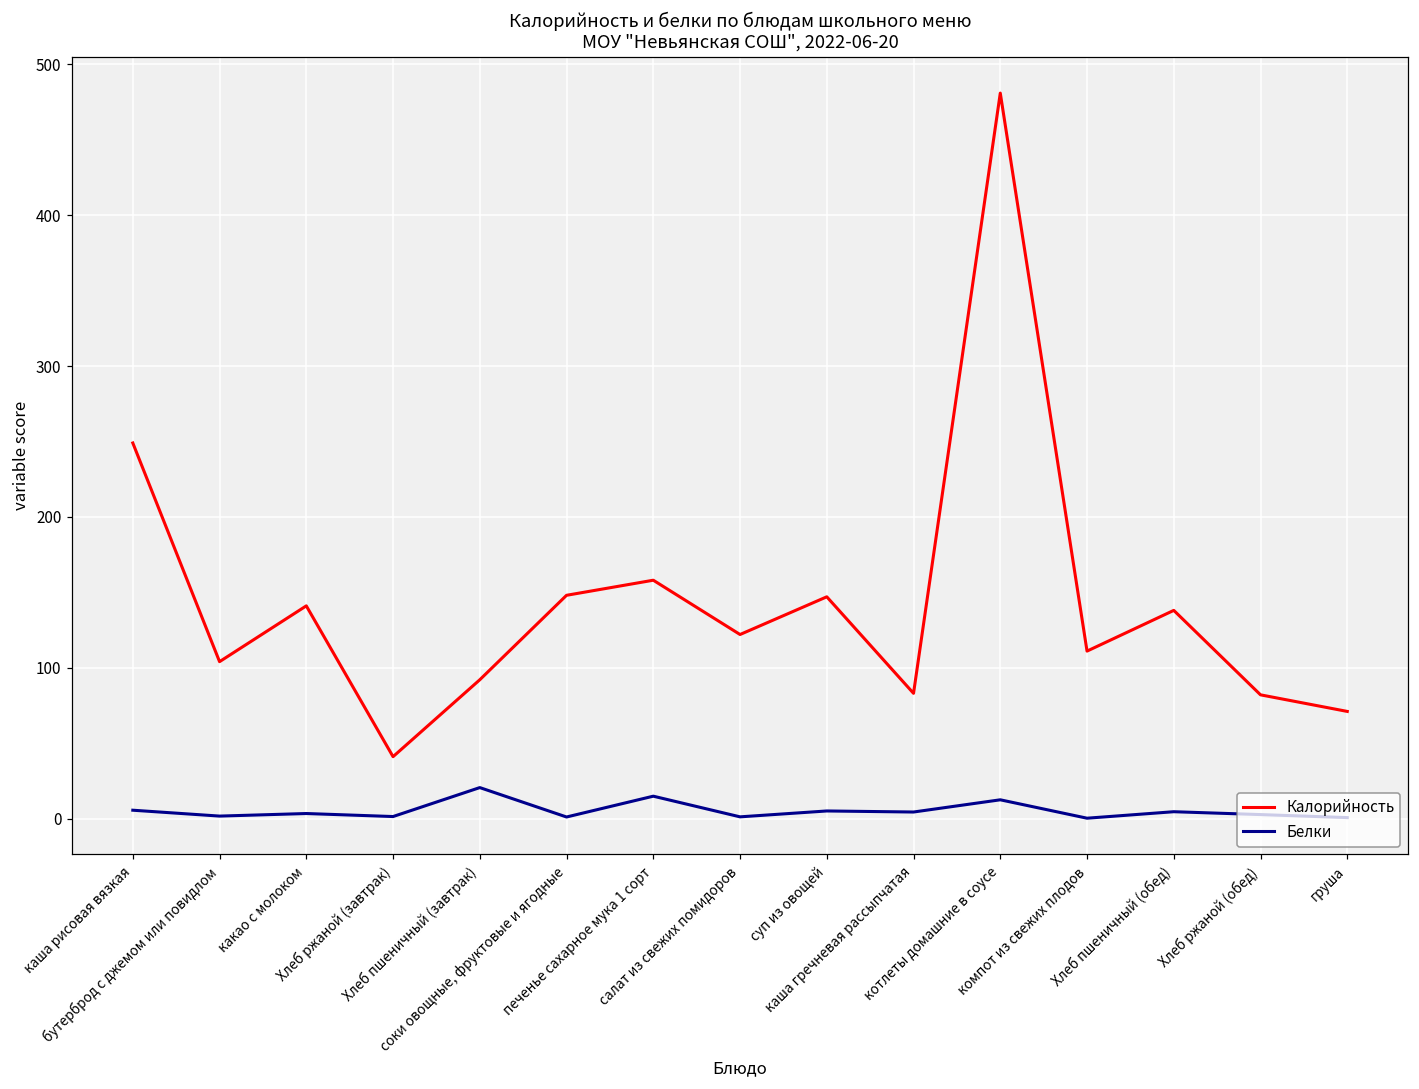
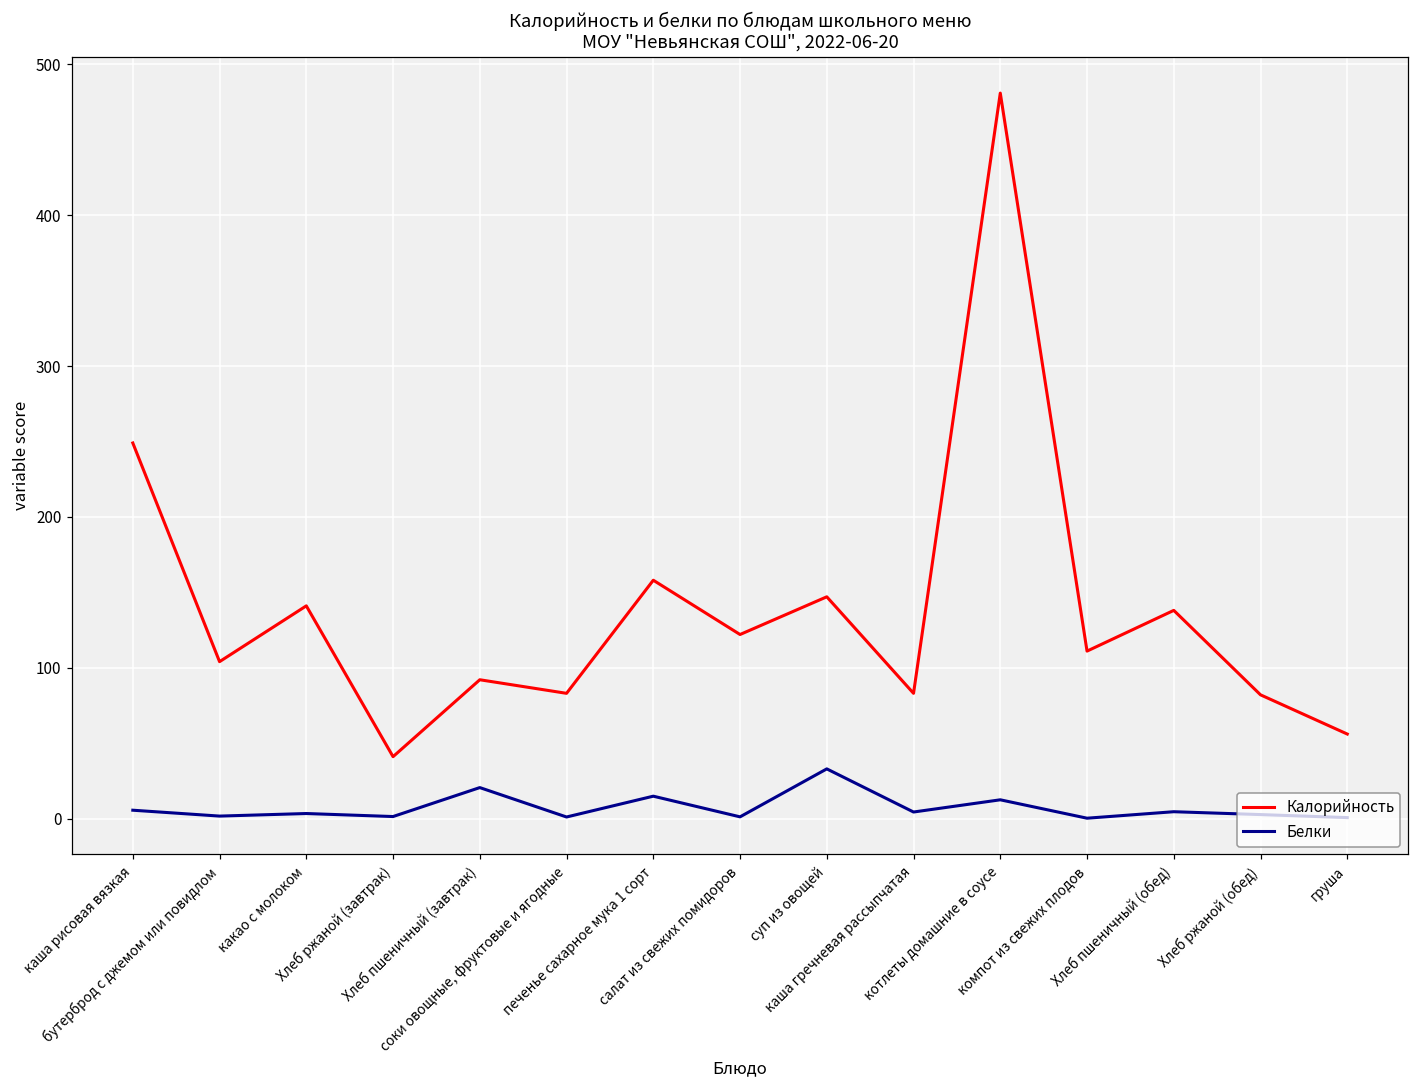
Калорийность, соки овощные, фруктовые и ягодные: 148 -> 83
Белки, суп из овощей: 5 -> 33
Калорийность, груша: 71 -> 56
